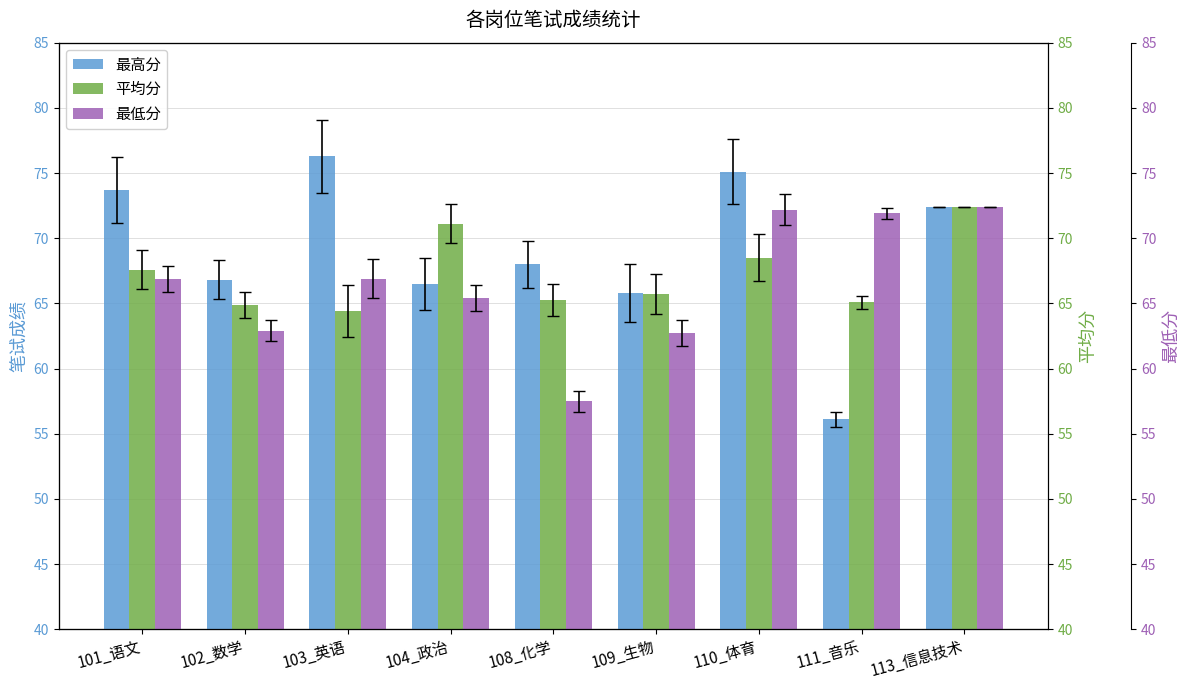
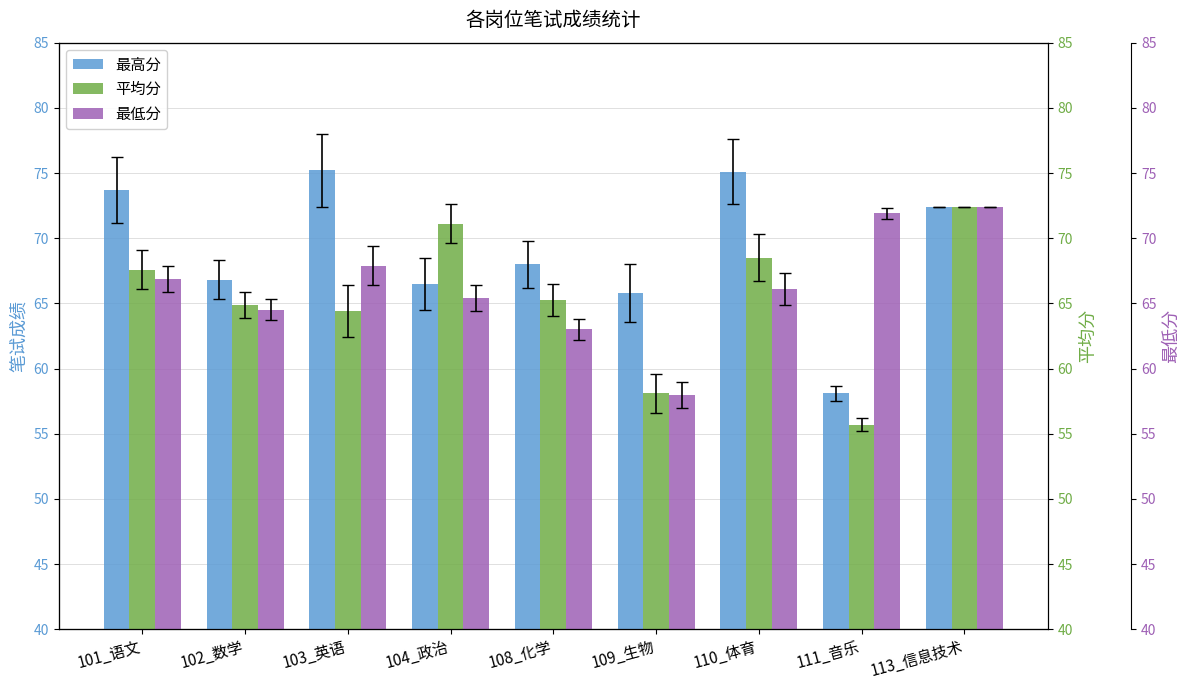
最低分, 102_数学: 62.9 -> 64.5
最高分, 103_英语: 76.3 -> 75.2
最低分, 103_英语: 66.9 -> 67.9
最低分, 108_化学: 57.5 -> 63.0
平均分, 109_生物: 65.7 -> 58.1
最低分, 109_生物: 62.7 -> 58.0
最低分, 110_体育: 72.2 -> 66.1
最高分, 111_音乐: 56.1 -> 58.1
平均分, 111_音乐: 65.1 -> 55.7
